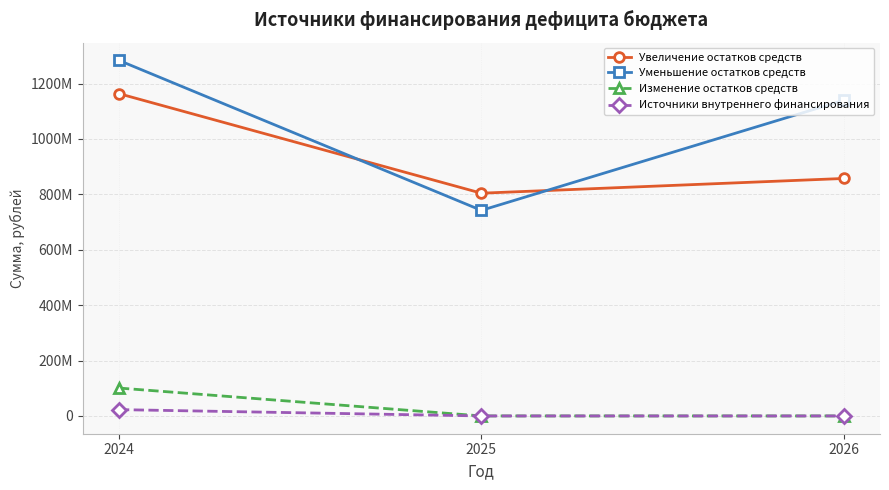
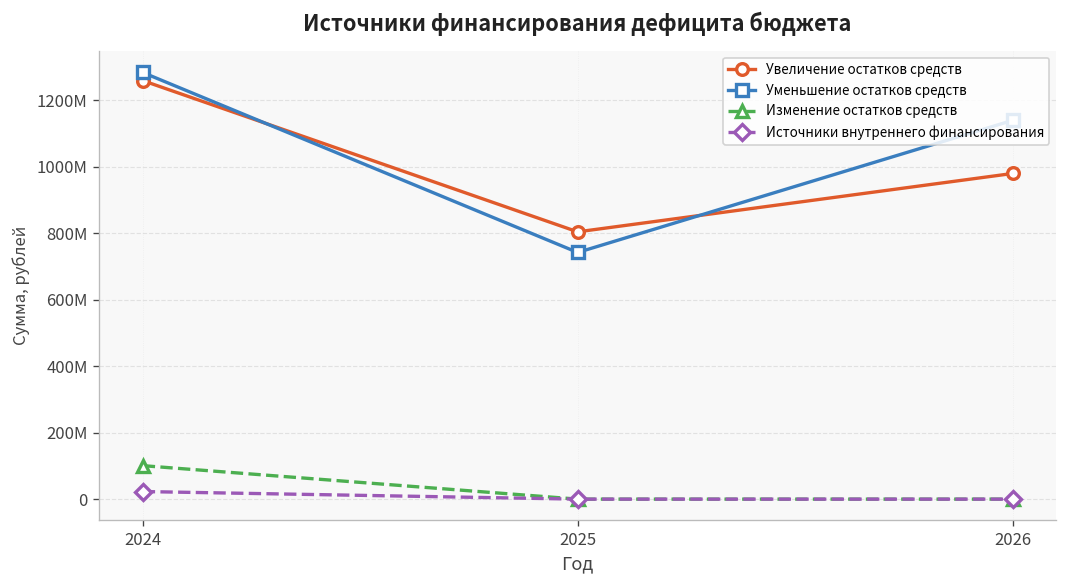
Увеличение остатков средств, 2024: 1160000000 -> 1260000000
Увеличение остатков средств, 2026: 860000000 -> 980000000
